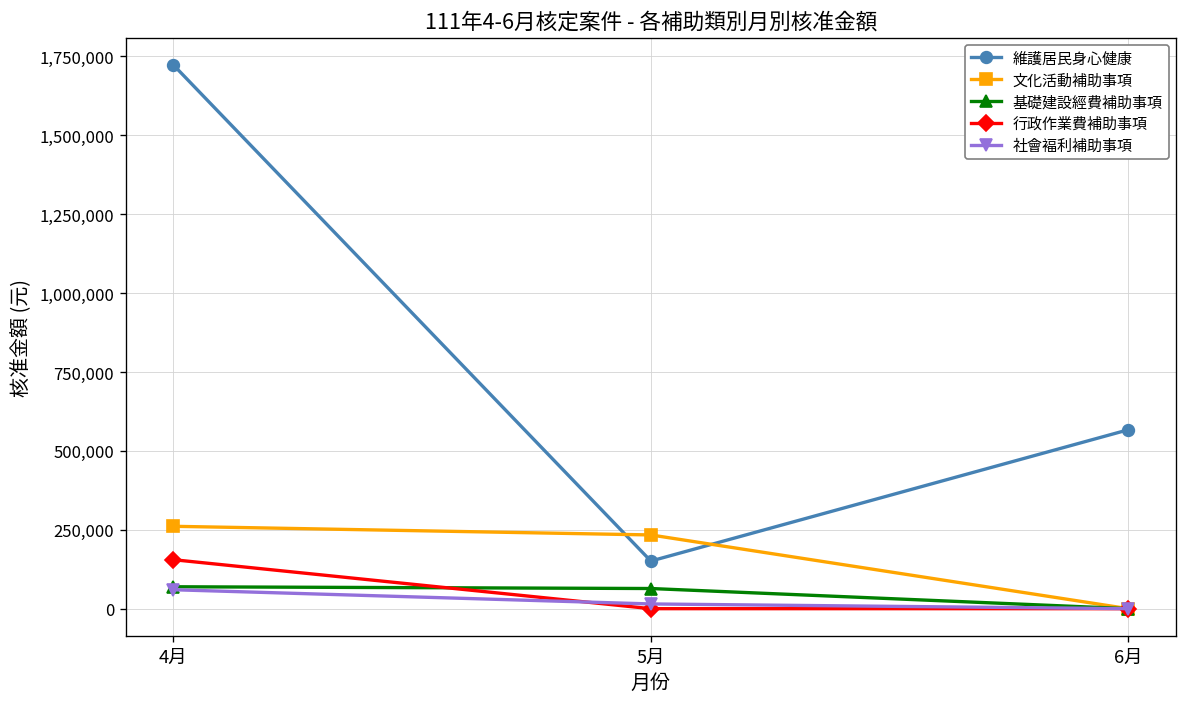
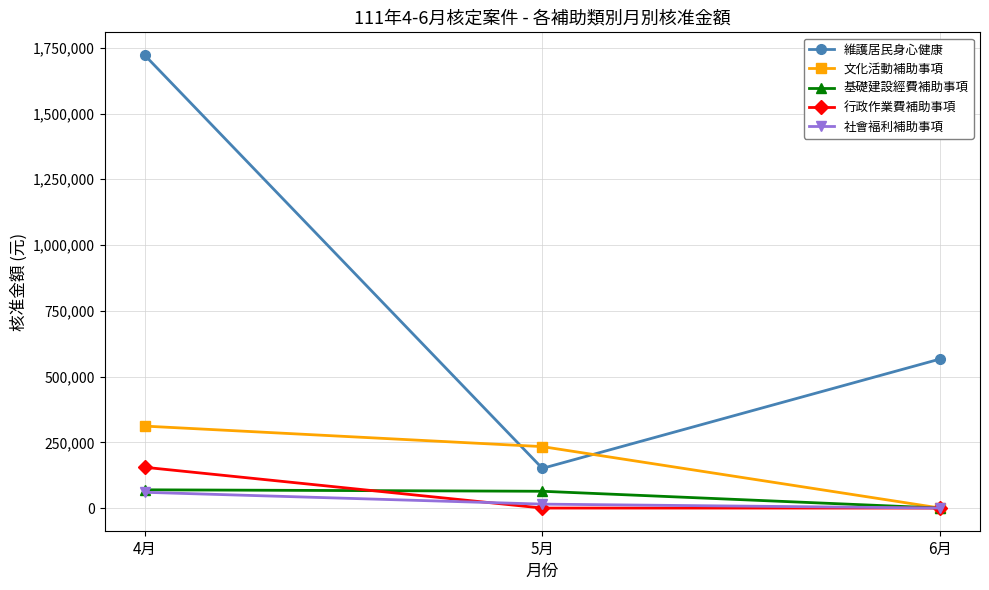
文化活動補助事項, 4月: 260,000 -> 310,000
